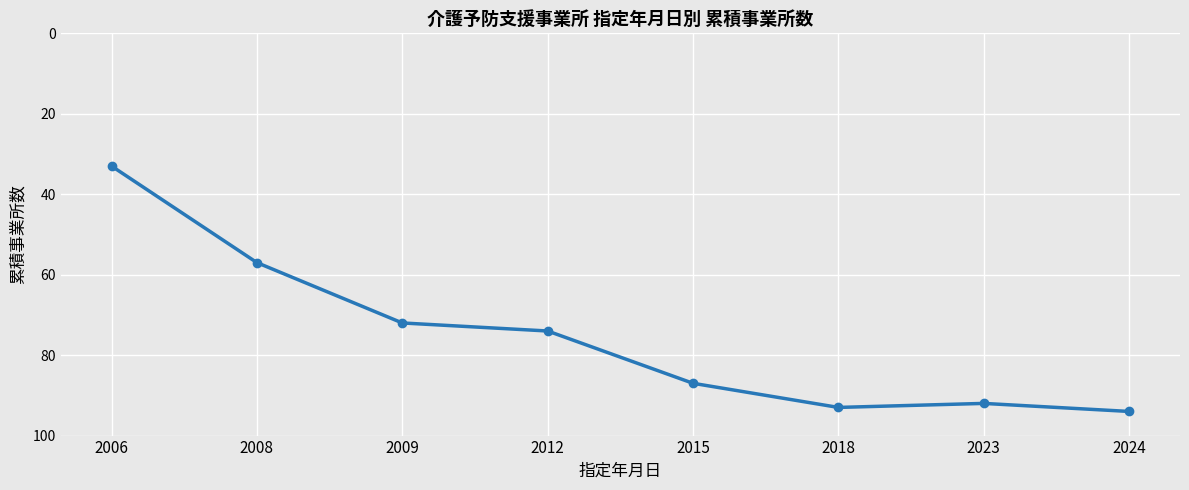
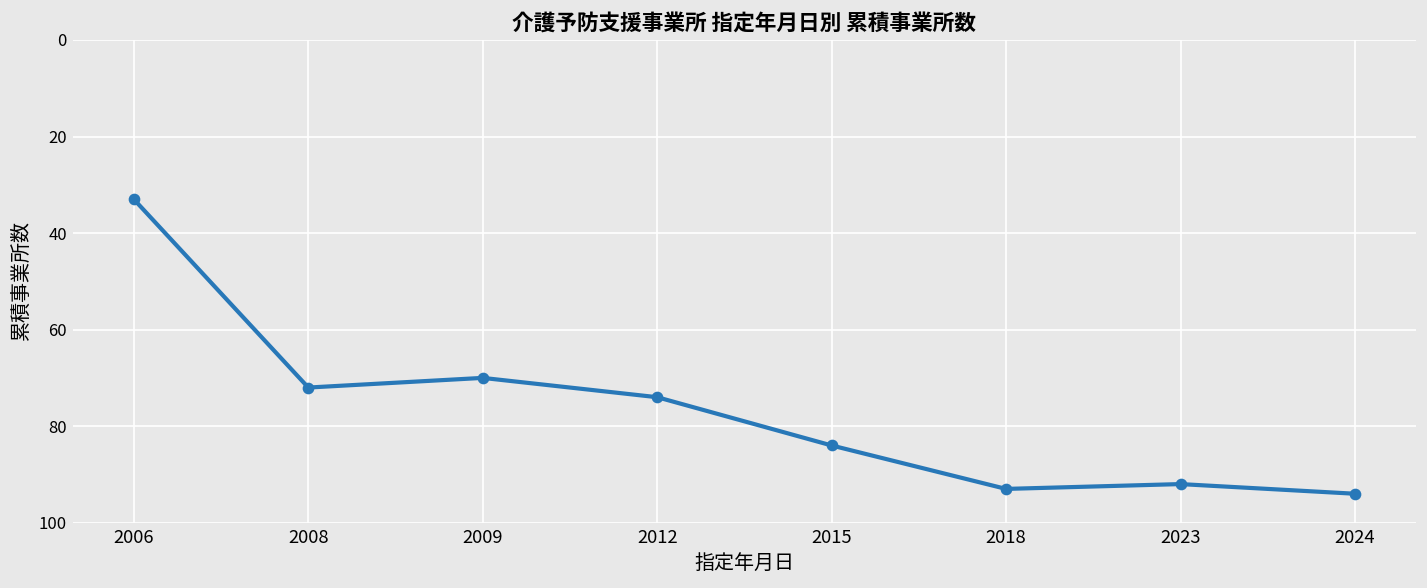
2008: 57 -> 72
2009: 72 -> 70
2015: 87 -> 84
